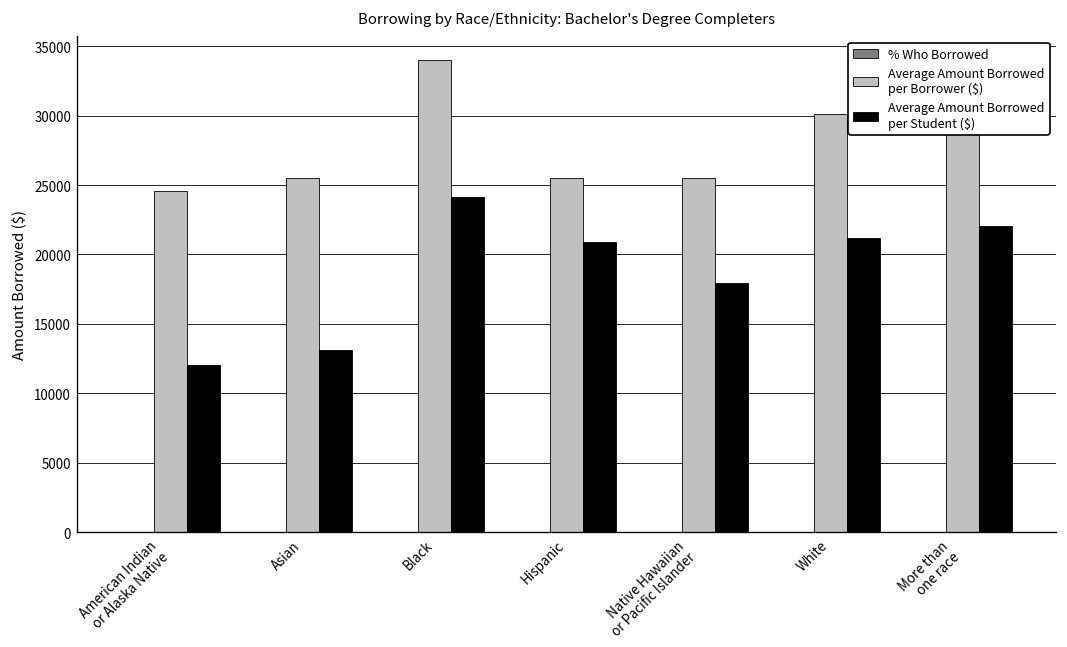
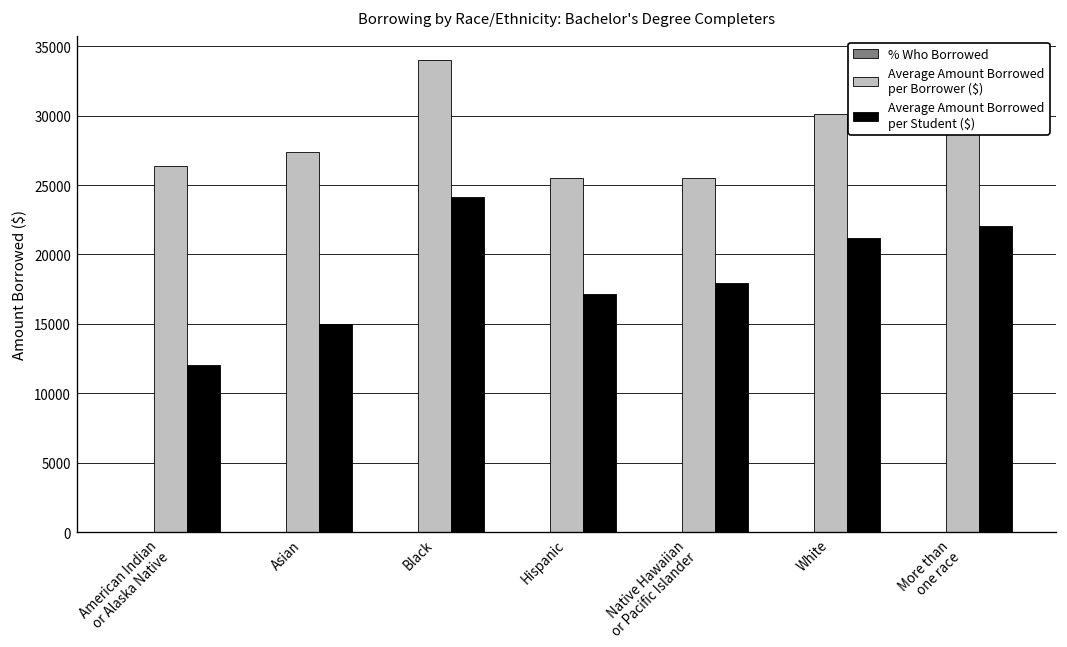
Average Amount Borrowed per Borrower ($), American Indian or Alaska Native: 24600 -> 26400
Average Amount Borrowed per Borrower ($), Asian: 25500 -> 27400
Average Amount Borrowed per Student ($), Asian: 13100 -> 15000
Average Amount Borrowed per Student ($), Hispanic: 20900 -> 17200
